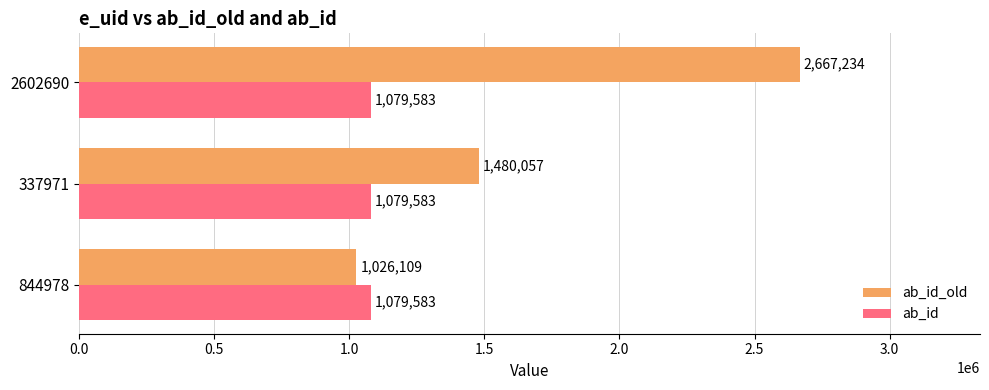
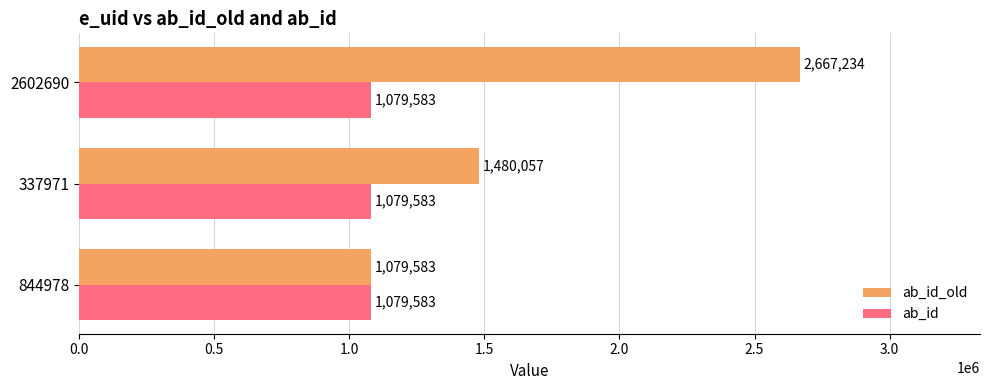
ab_id_old, 844978: 1,026,109 -> 1,079,583
